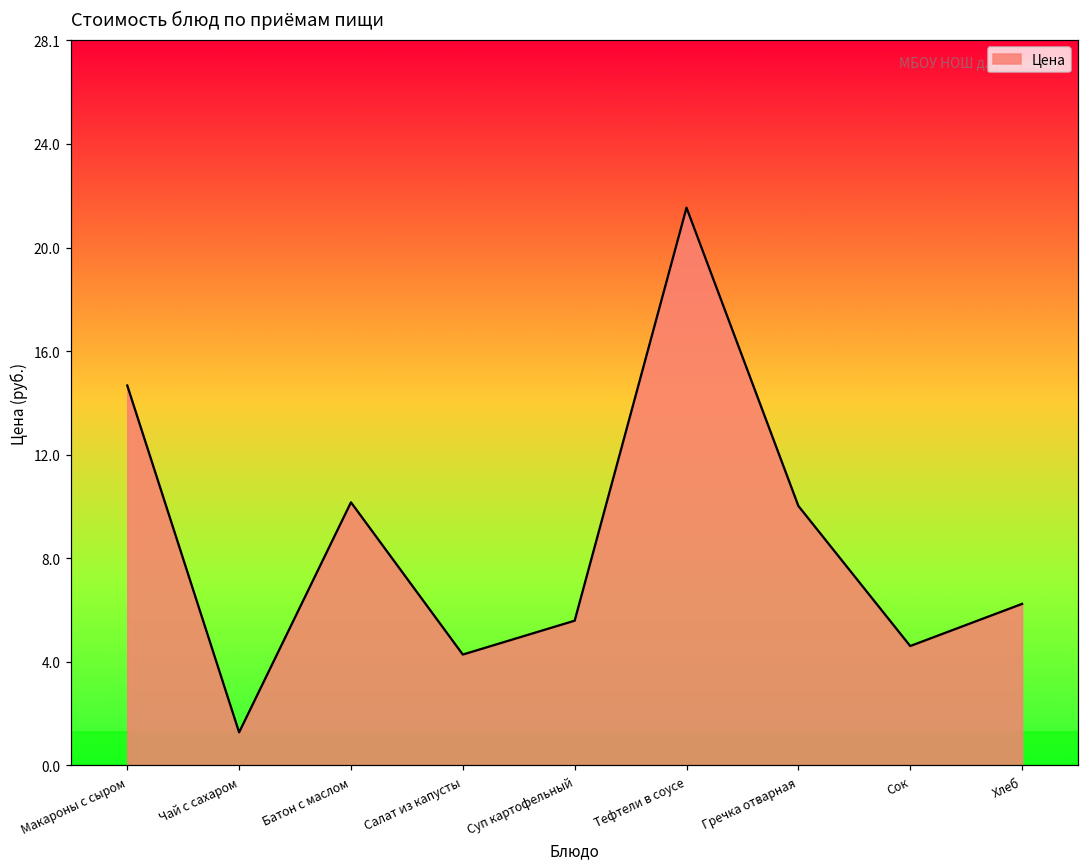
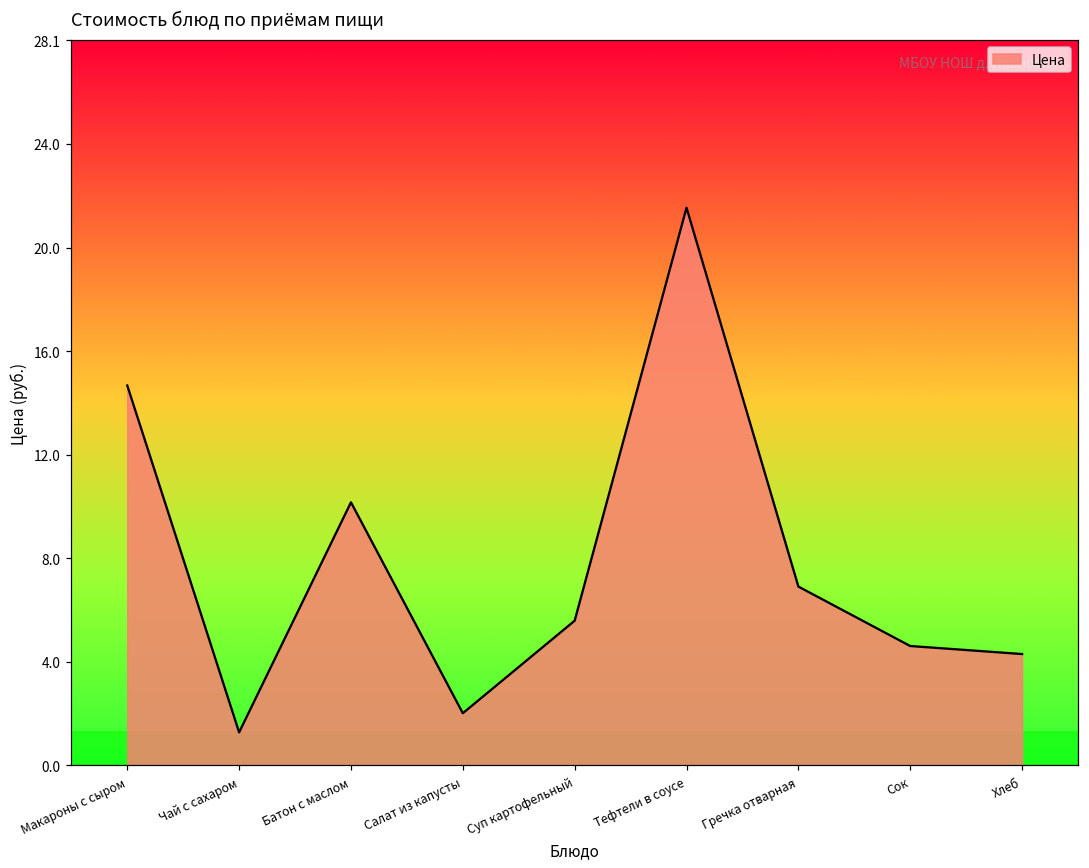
Салат из капусты: 4.3 -> 2.0
Гречка отварная: 10.0 -> 6.9
Хлеб: 6.3 -> 4.3
